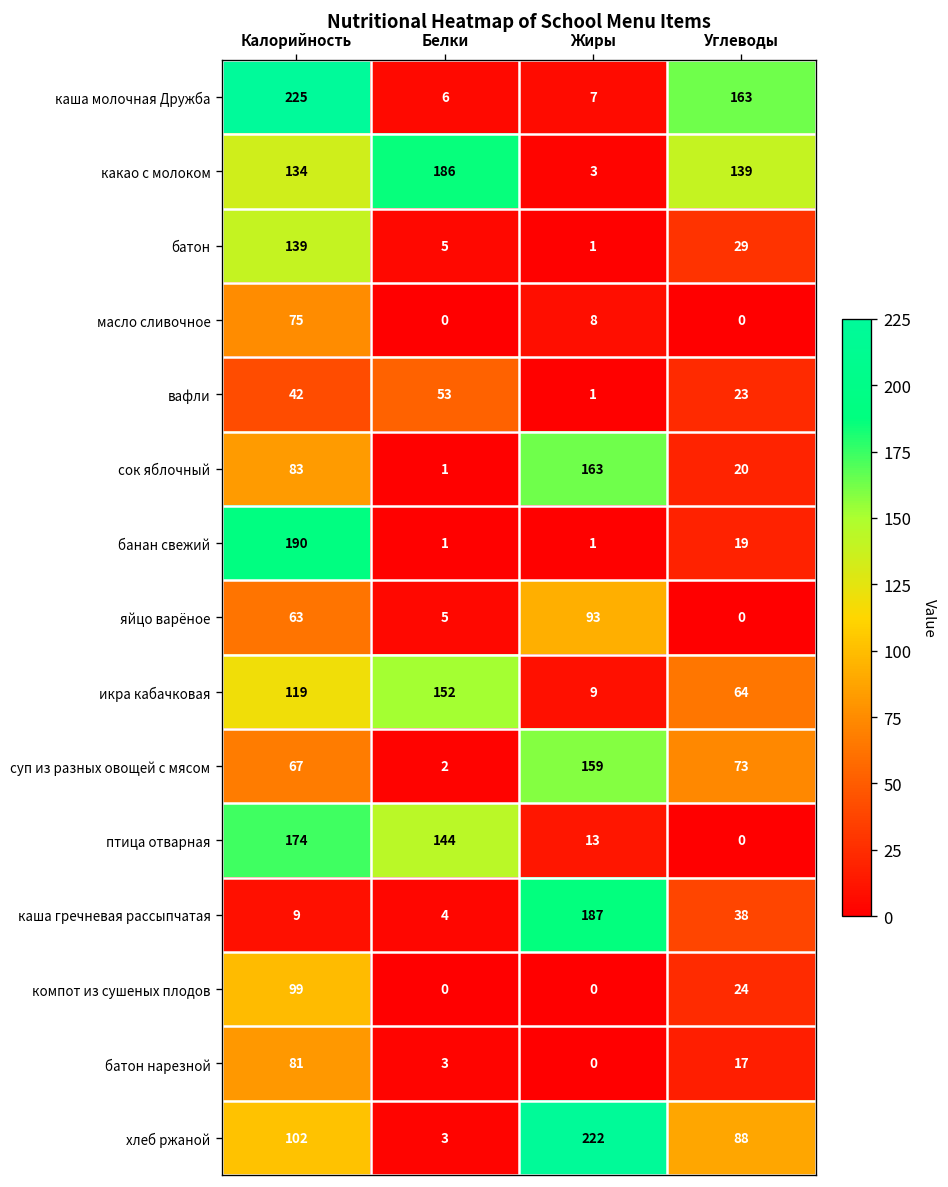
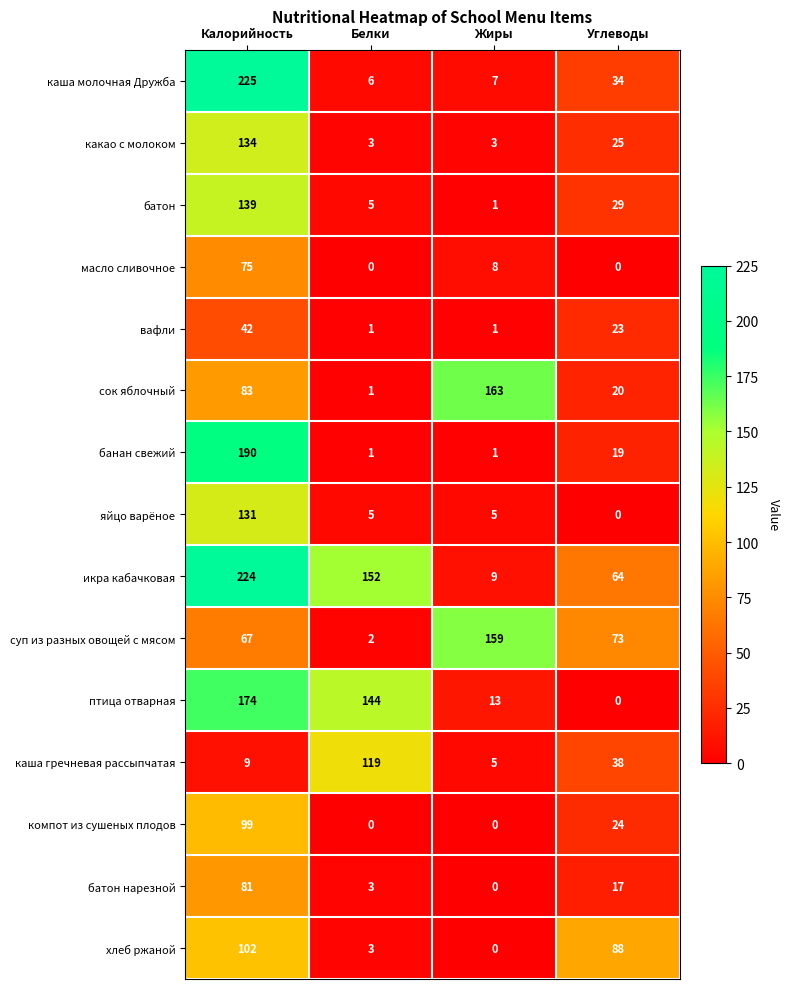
каша молочная Дружба, Углеводы: 163 -> 34
какао с молоком, Белки: 186 -> 3
какао с молоком, Углеводы: 139 -> 25
вафли, Белки: 53 -> 1
яйцо варёное, Калорийность: 63 -> 131
яйцо варёное, Жиры: 93 -> 5
икра кабачковая, Калорийность: 119 -> 224
каша гречневая рассыпчатая, Белки: 4 -> 119
каша гречневая рассыпчатая, Жиры: 187 -> 5
хлеб ржаной, Жиры: 222 -> 0
